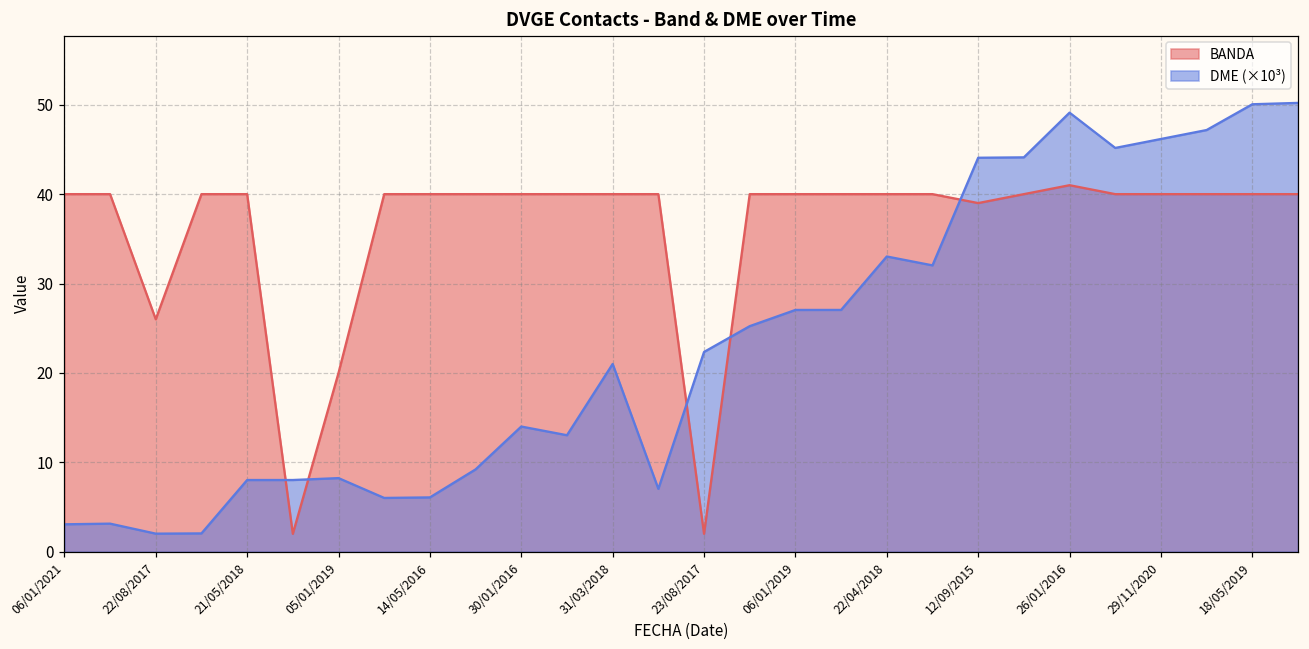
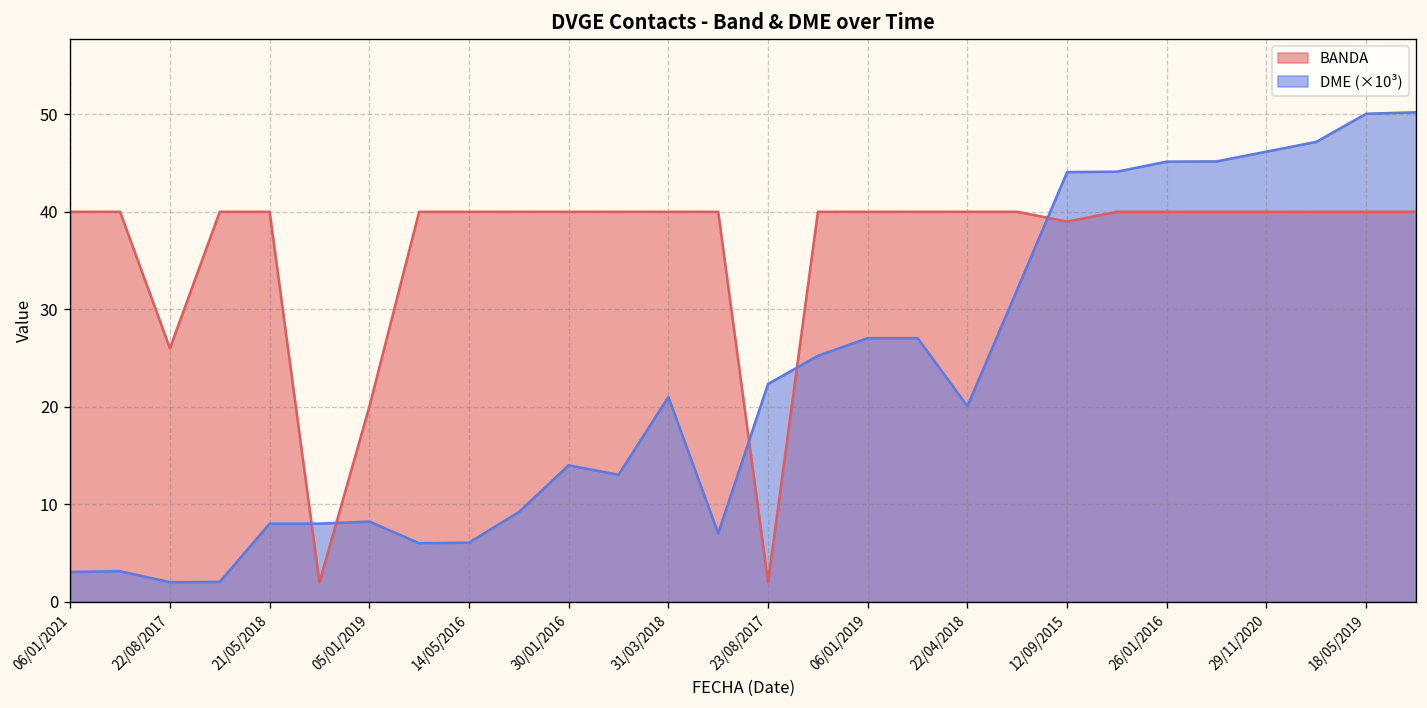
DME (×10³), 22/04/2018: 33 -> 20
BANDA, 26/01/2016: 41 -> 40
DME (×10³), 26/01/2016: 49 -> 45
